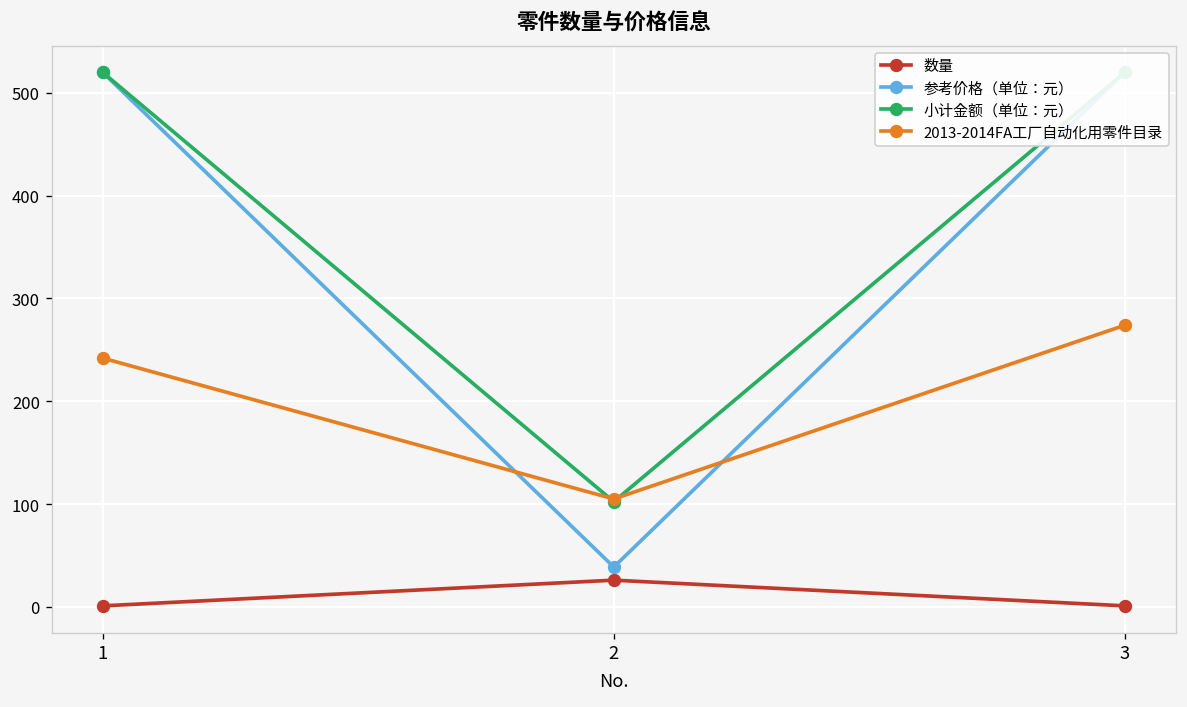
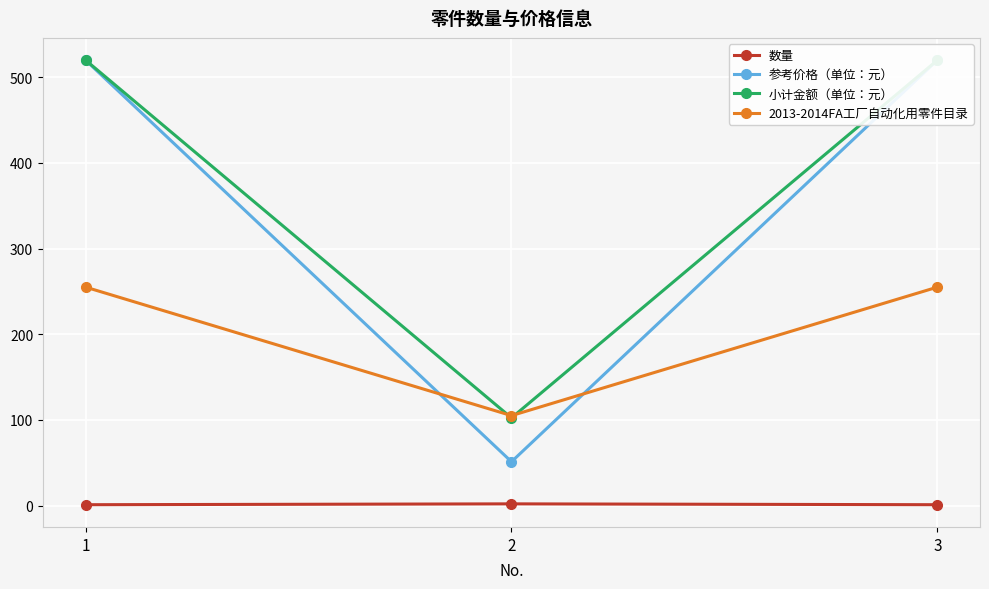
2013-2014FA工厂自动化用零件目录, 1: 240 -> 260
数量, 2: 30 -> 0
参考价格（单位：元）, 2: 40 -> 50
2013-2014FA工厂自动化用零件目录, 3: 270 -> 260
